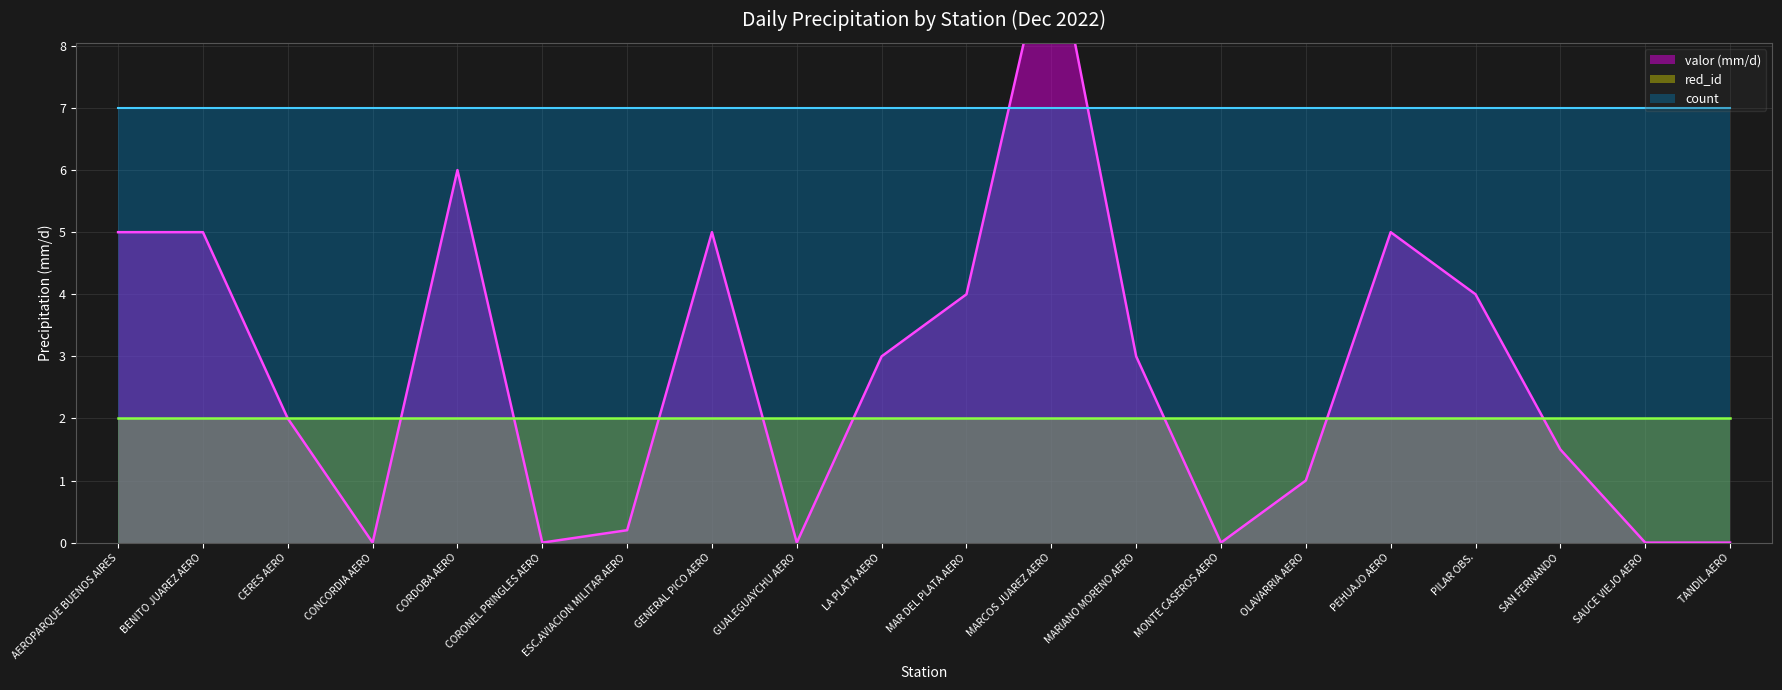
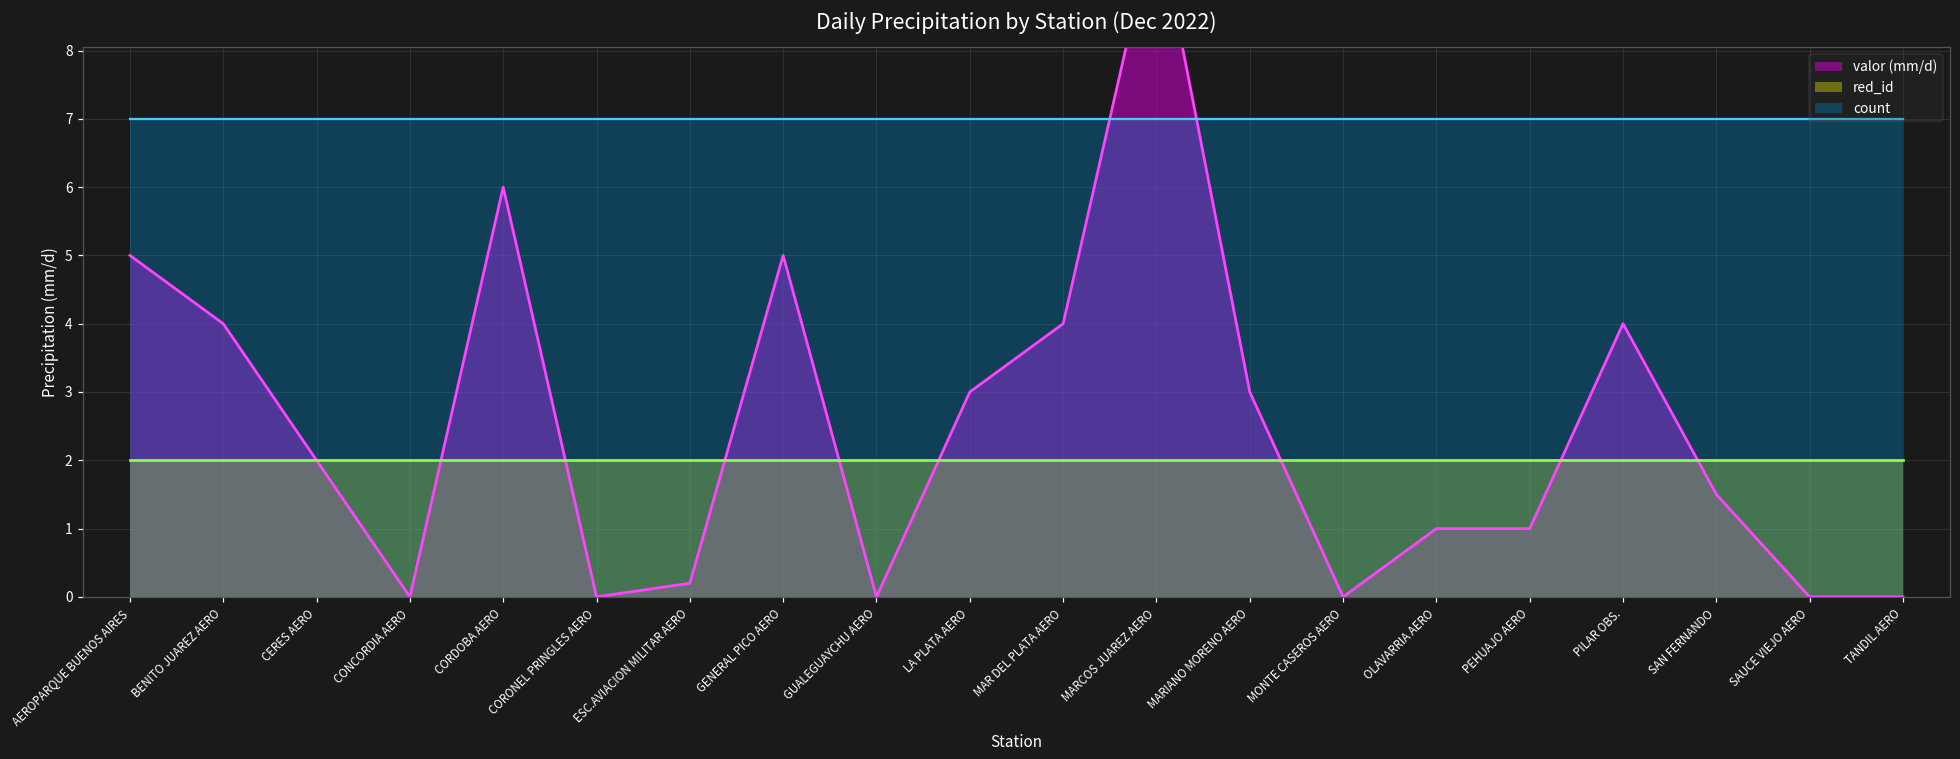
valor (mm/d), BENITO JUAREZ AERO: 5 -> 4
valor (mm/d), PEHUAJO AERO: 5 -> 1
